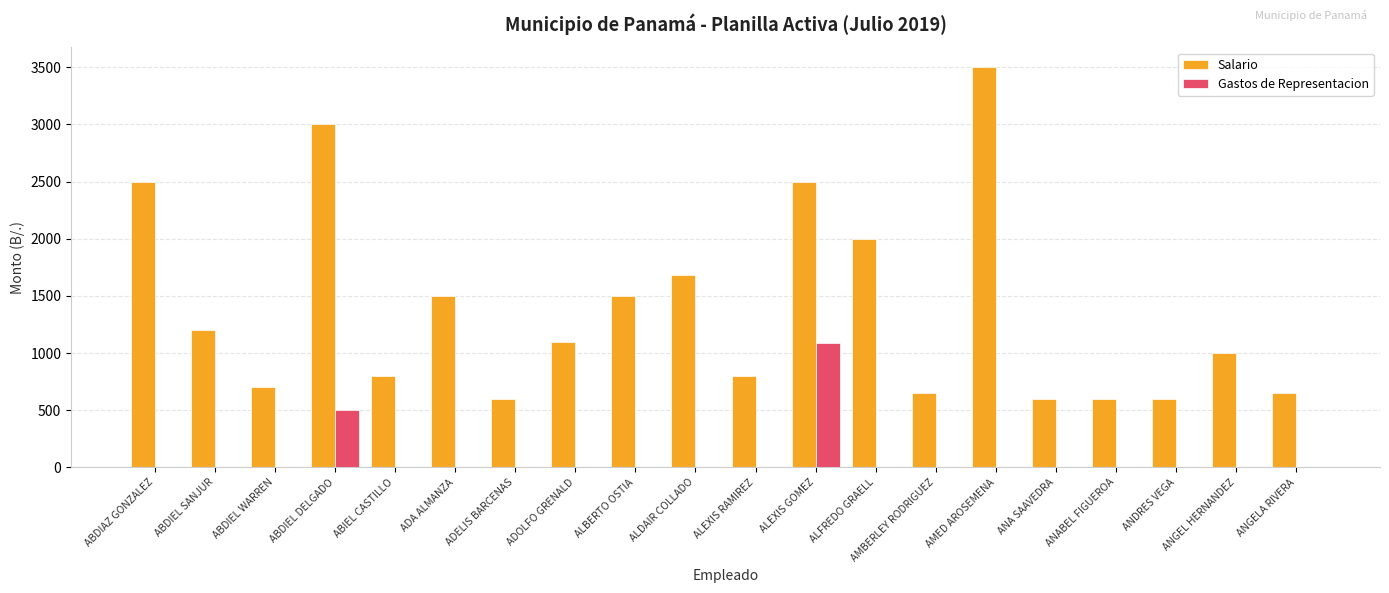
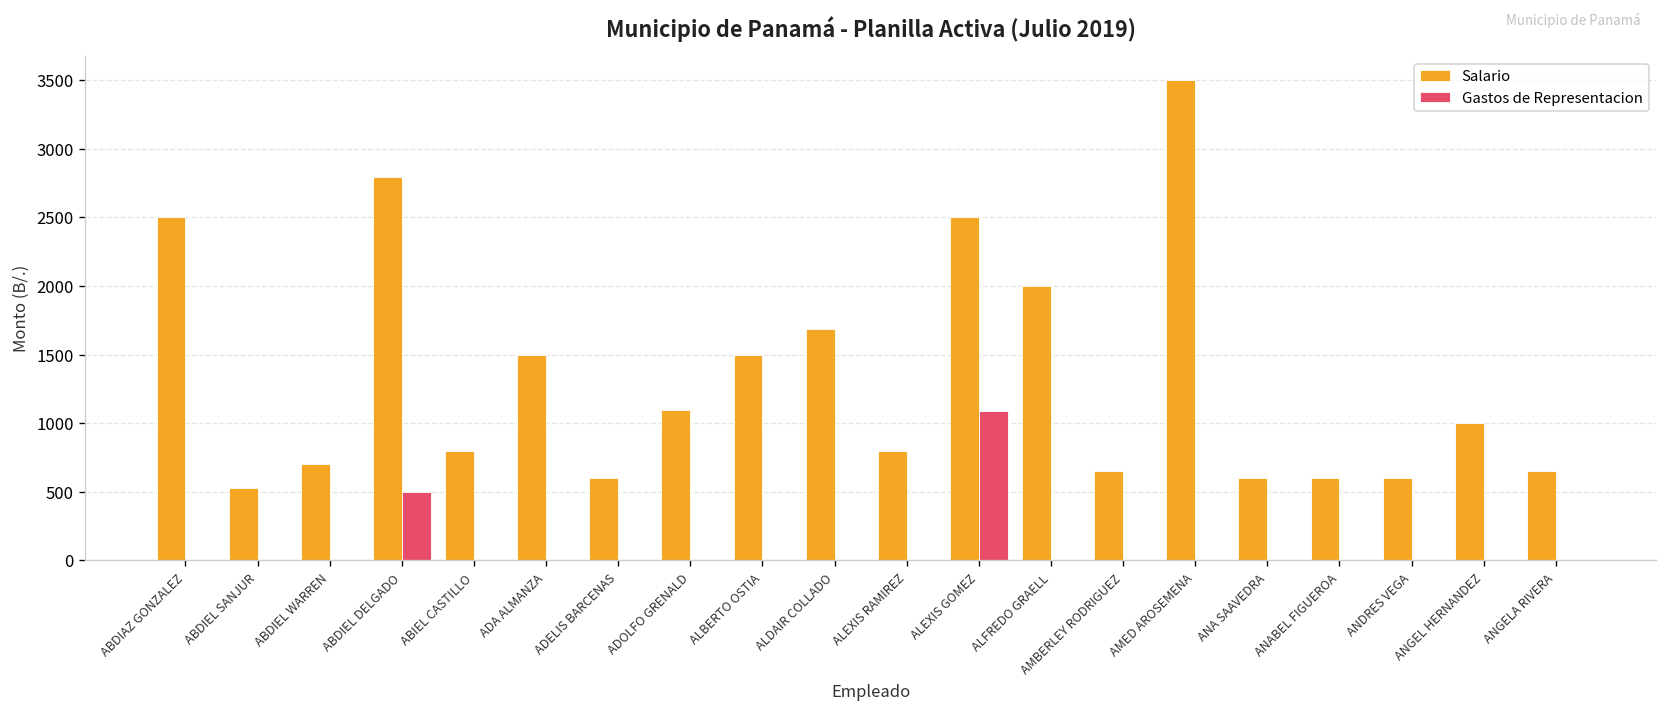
Salario, ABDIEL SANJUR: 1200 -> 530
Salario, ABDIEL DELGADO: 3000 -> 2800
